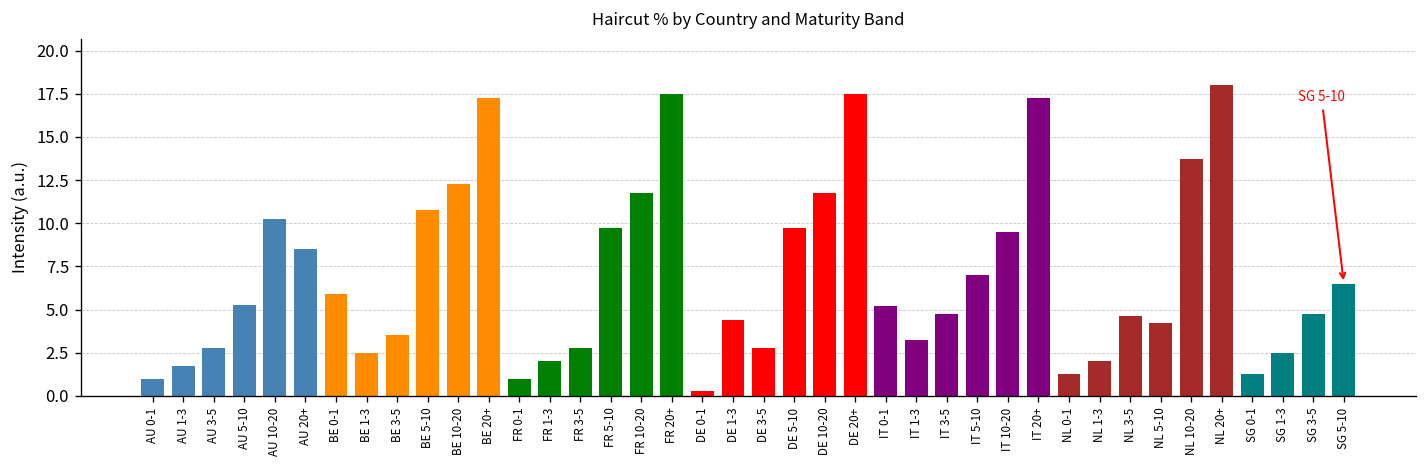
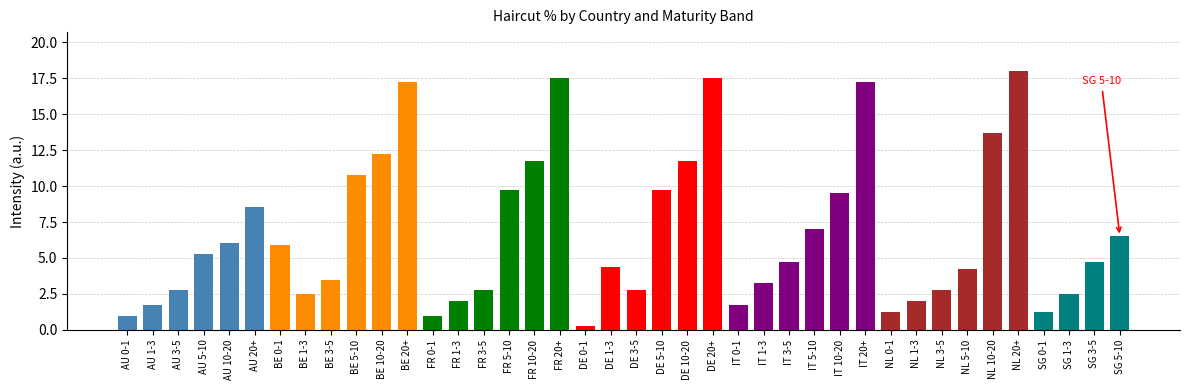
AU 10-20: 10.3 -> 6.1
IT 0-1: 5.2 -> 1.8
NL 3-5: 4.7 -> 2.8
